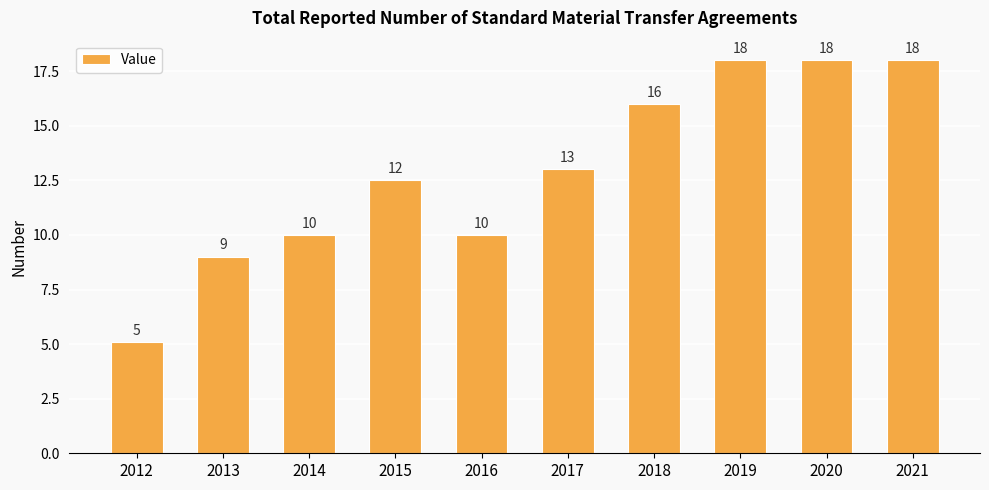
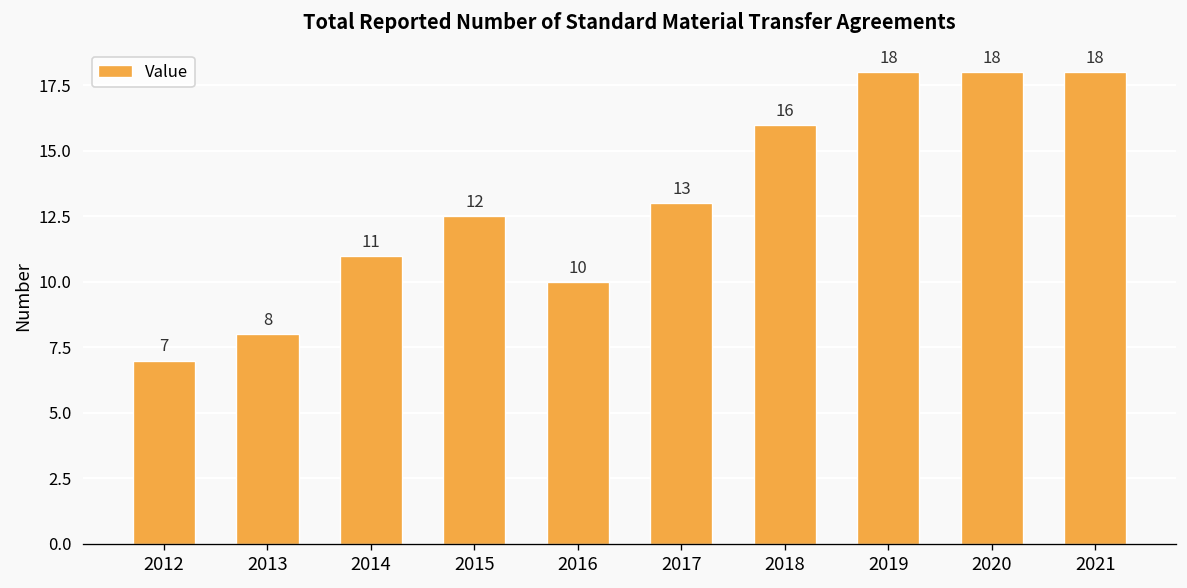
2012: 5 -> 7
2013: 9 -> 8
2014: 10 -> 11
